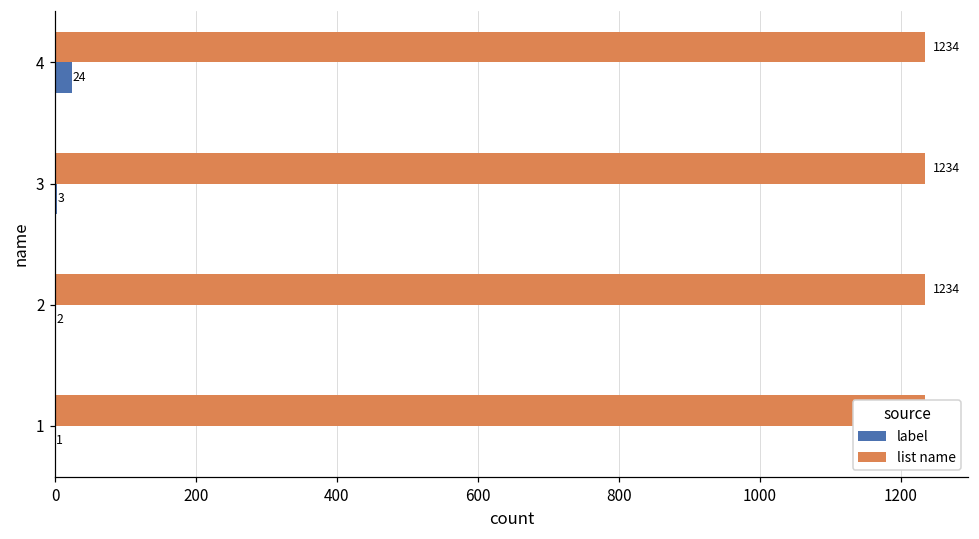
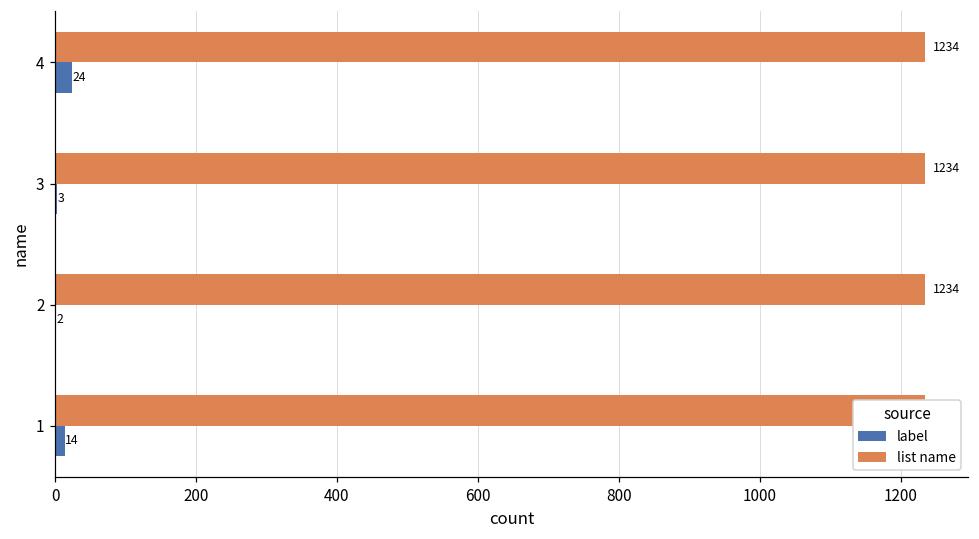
label, 1: 1 -> 14
